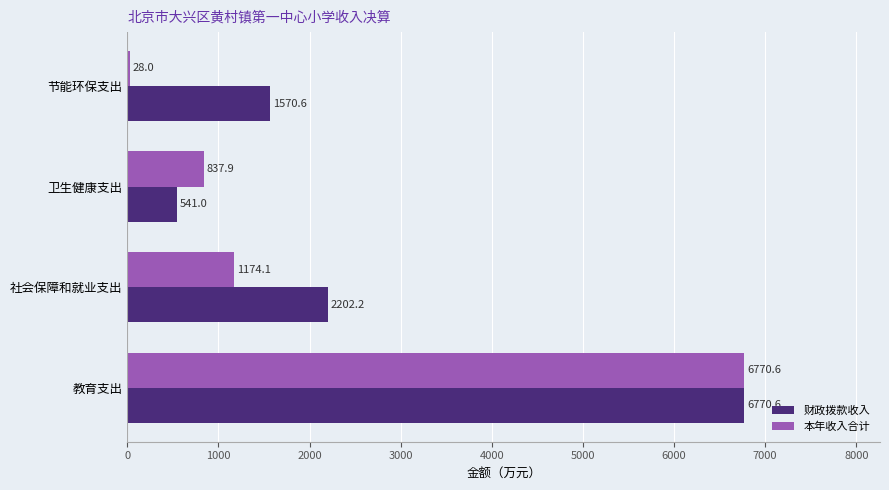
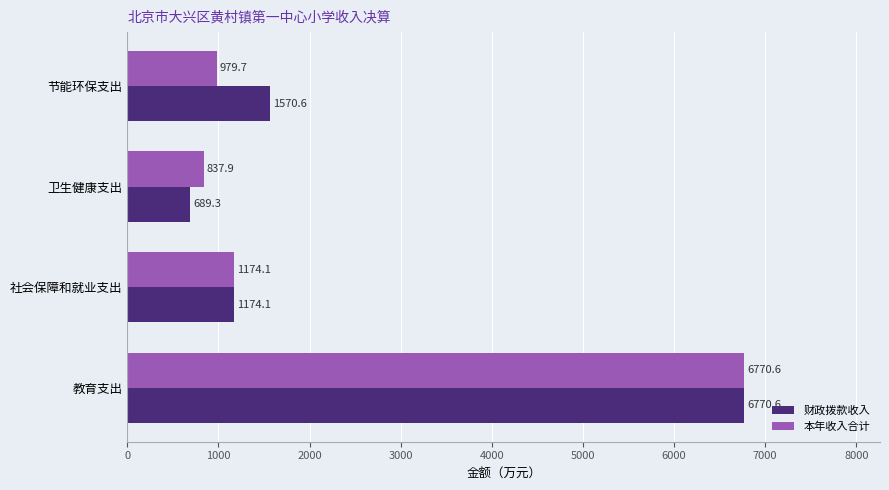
本年收入合计, 节能环保支出: 28.0 -> 979.7
财政拨款收入, 卫生健康支出: 541.0 -> 689.3
财政拨款收入, 社会保障和就业支出: 2202.2 -> 1174.1
